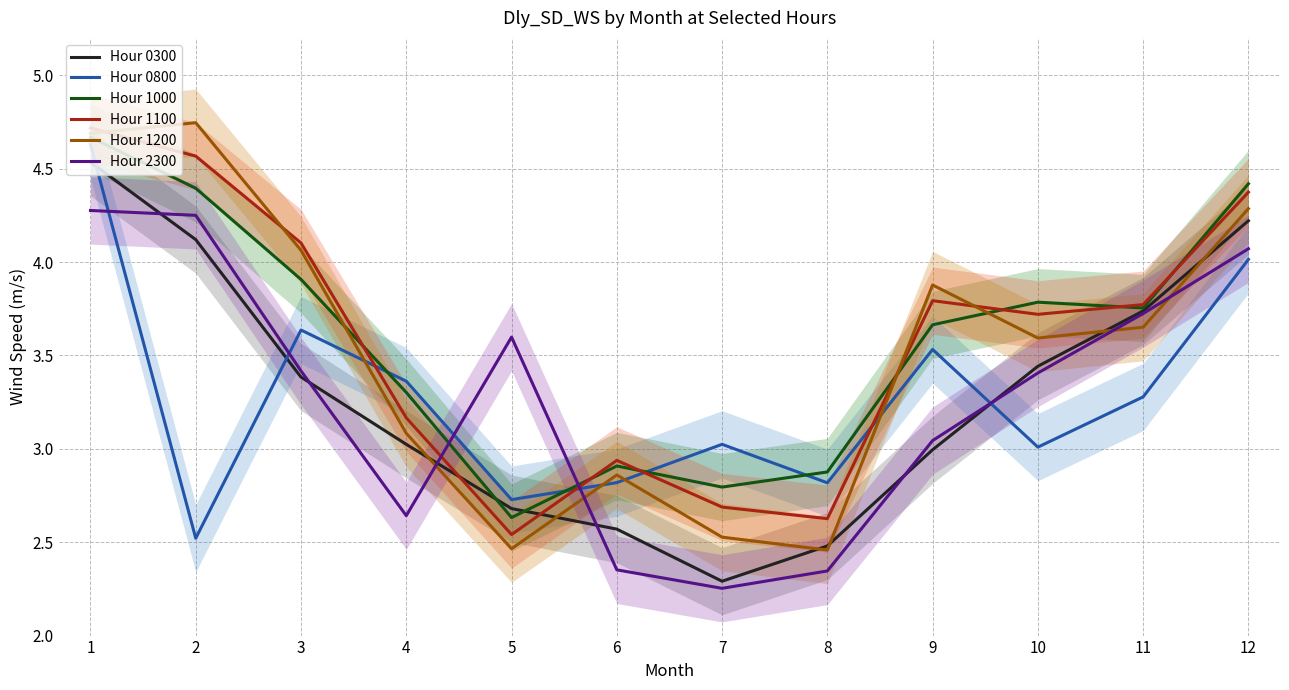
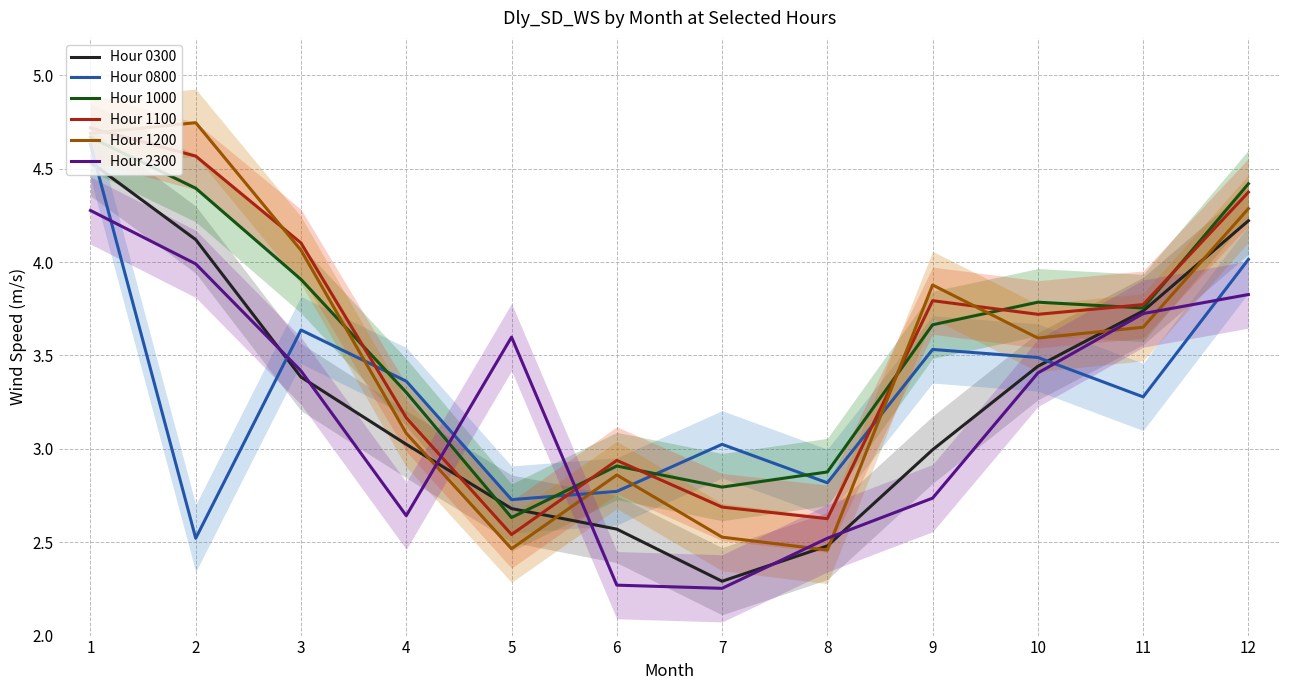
Hour 2300, 2: 4.25 -> 3.99
Hour 0800, 6: 2.82 -> 2.77
Hour 2300, 6: 2.35 -> 2.27
Hour 2300, 8: 2.35 -> 2.52
Hour 2300, 9: 3.04 -> 2.74
Hour 0800, 10: 3.01 -> 3.49
Hour 2300, 12: 4.07 -> 3.83
